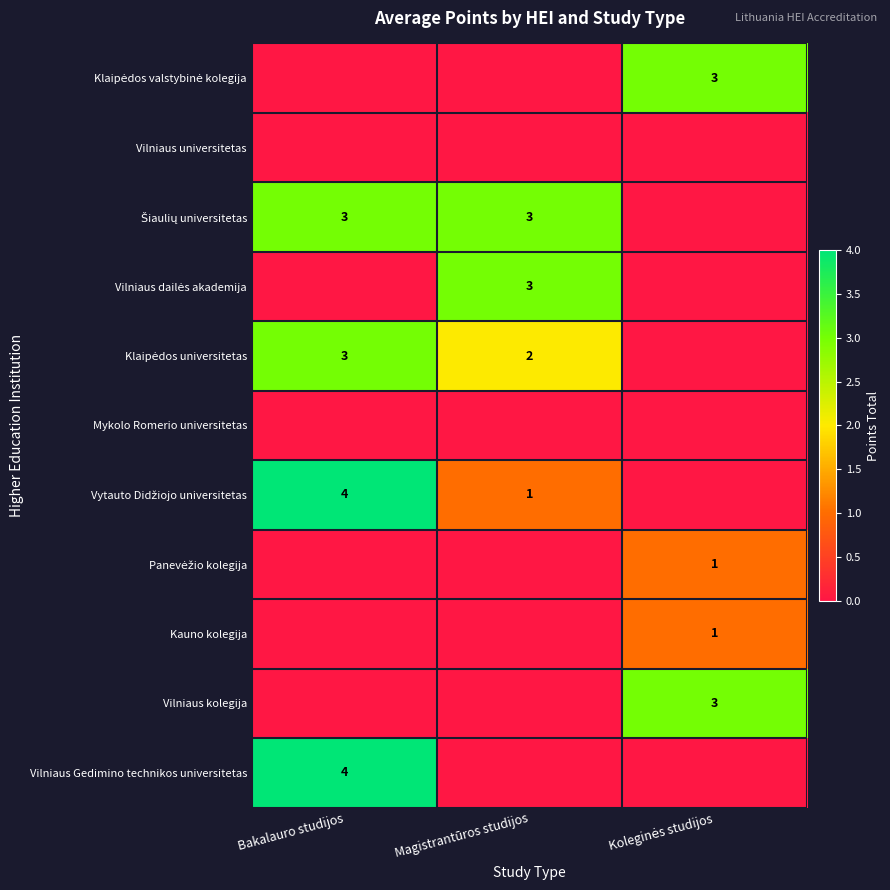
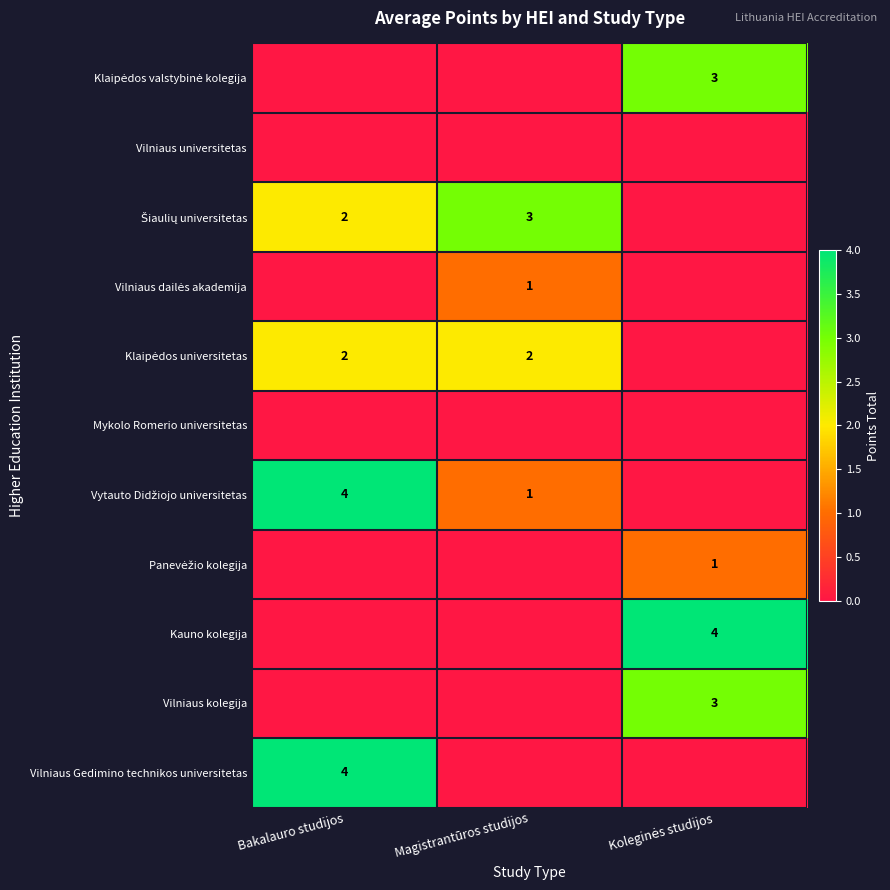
Šiaulių universitetas, Bakalauro studijos: 3 -> 2
Vilniaus dailės akademija, Magistrantūros studijos: 3 -> 1
Klaipėdos universitetas, Bakalauro studijos: 3 -> 2
Kauno kolegija, Koleginės studijos: 1 -> 4
